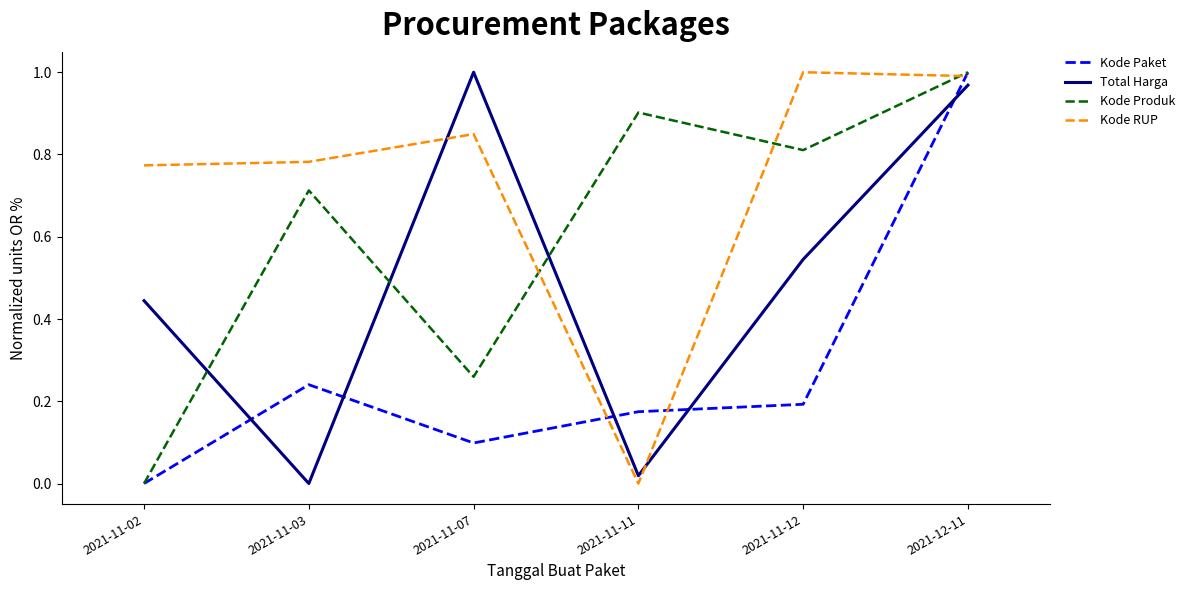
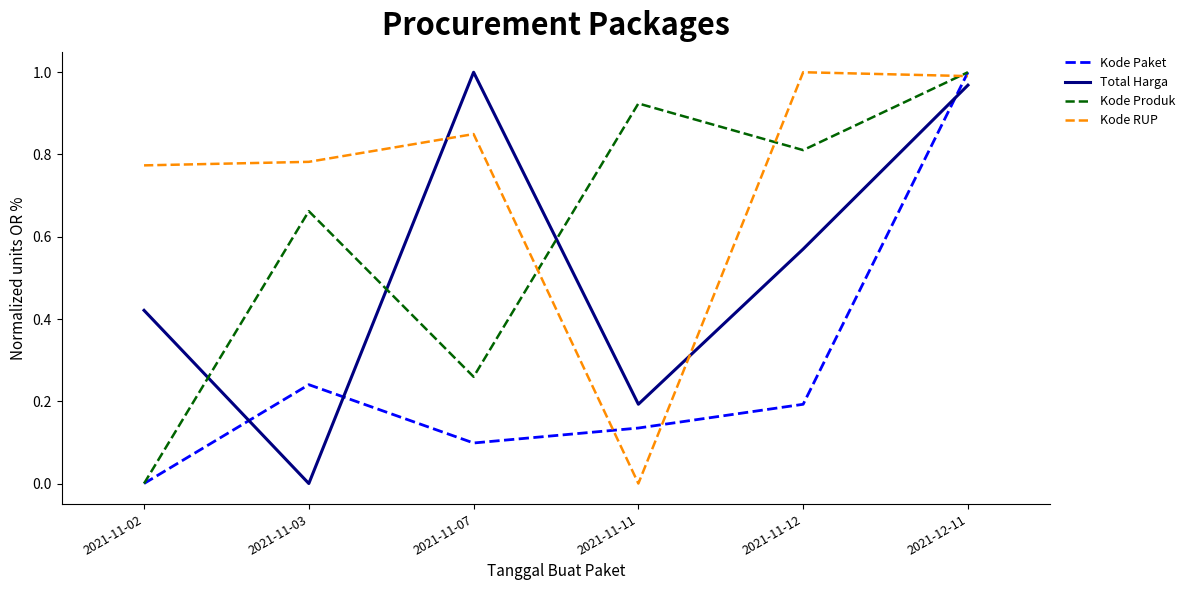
Total Harga, 2021-11-02: 0.44 -> 0.42
Kode Produk, 2021-11-03: 0.71 -> 0.66
Kode Paket, 2021-11-11: 0.17 -> 0.13
Total Harga, 2021-11-11: 0.02 -> 0.19
Kode Produk, 2021-11-11: 0.90 -> 0.92
Total Harga, 2021-11-12: 0.54 -> 0.57
